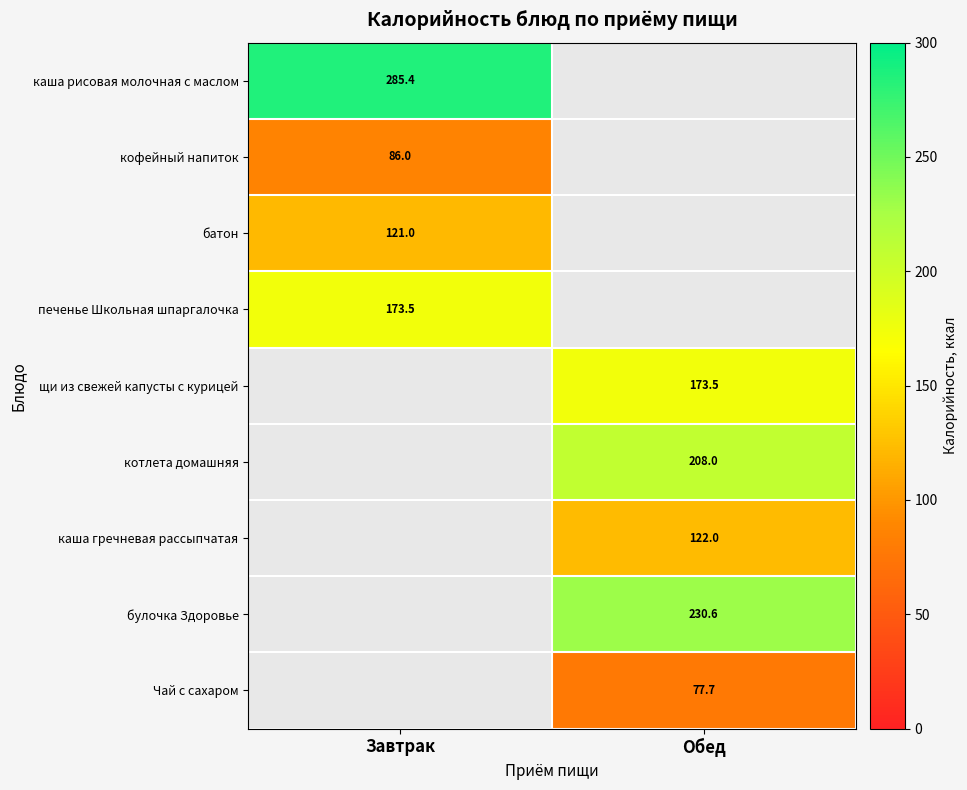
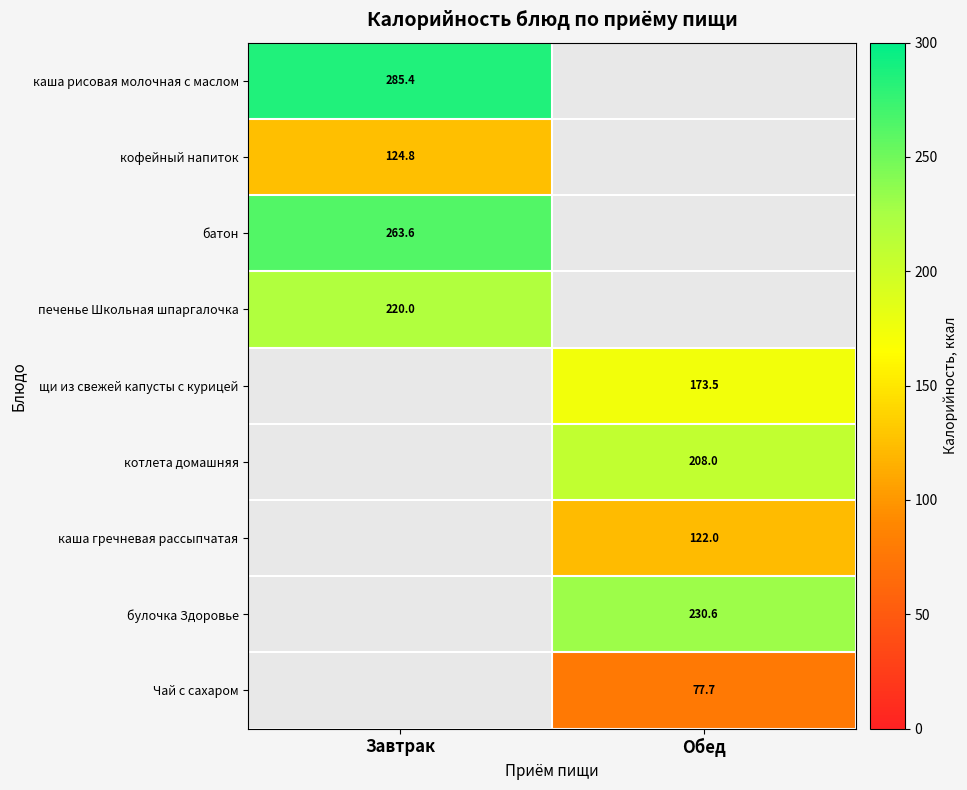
кофейный напиток, Завтрак: 86.0 -> 124.8
батон, Завтрак: 121.0 -> 263.6
печенье Школьная шпаргалочка, Завтрак: 173.5 -> 220.0
